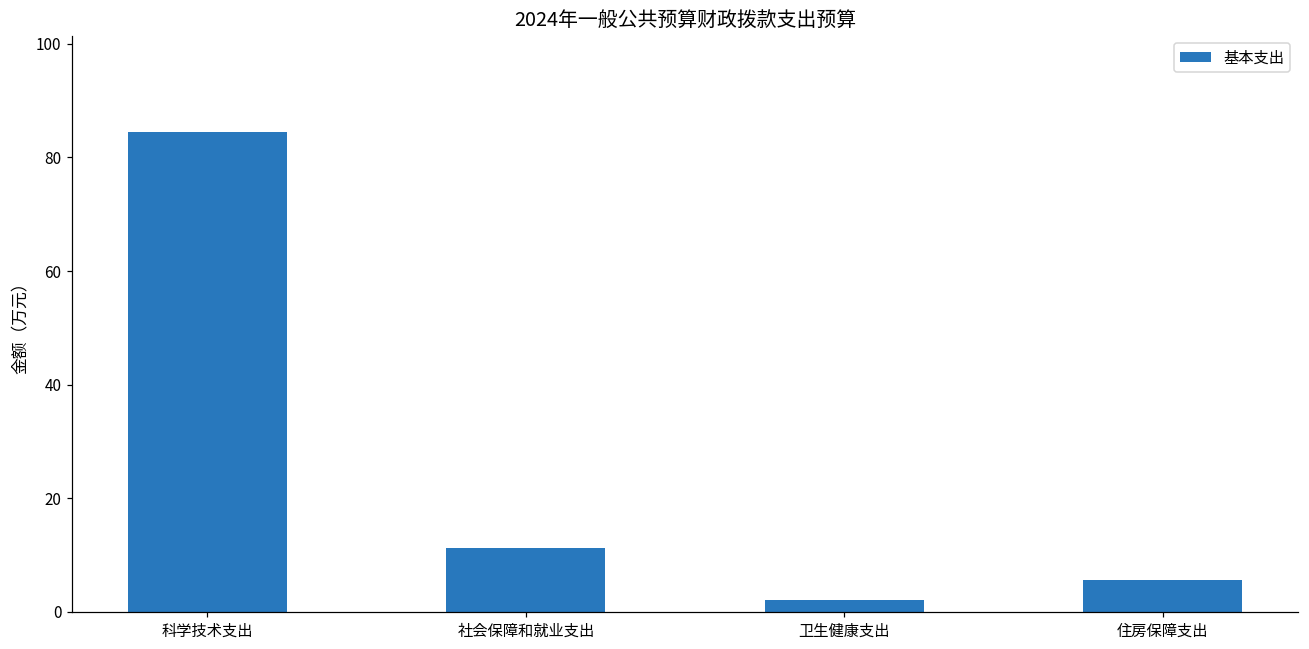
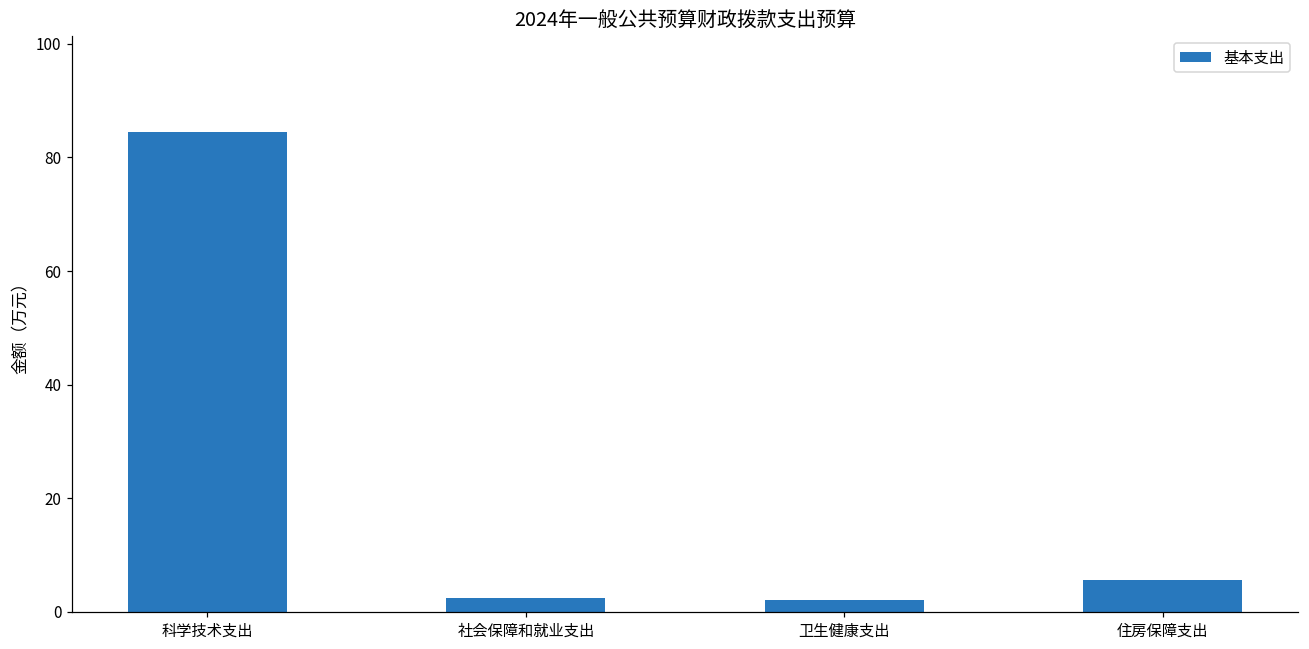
社会保障和就业支出: 11 -> 3
